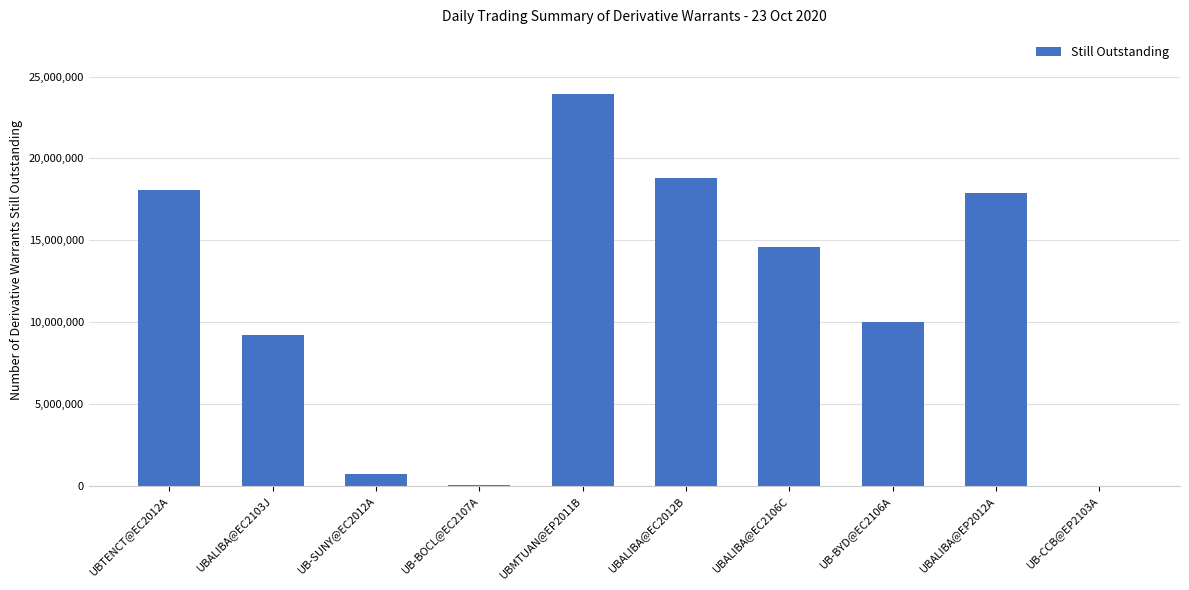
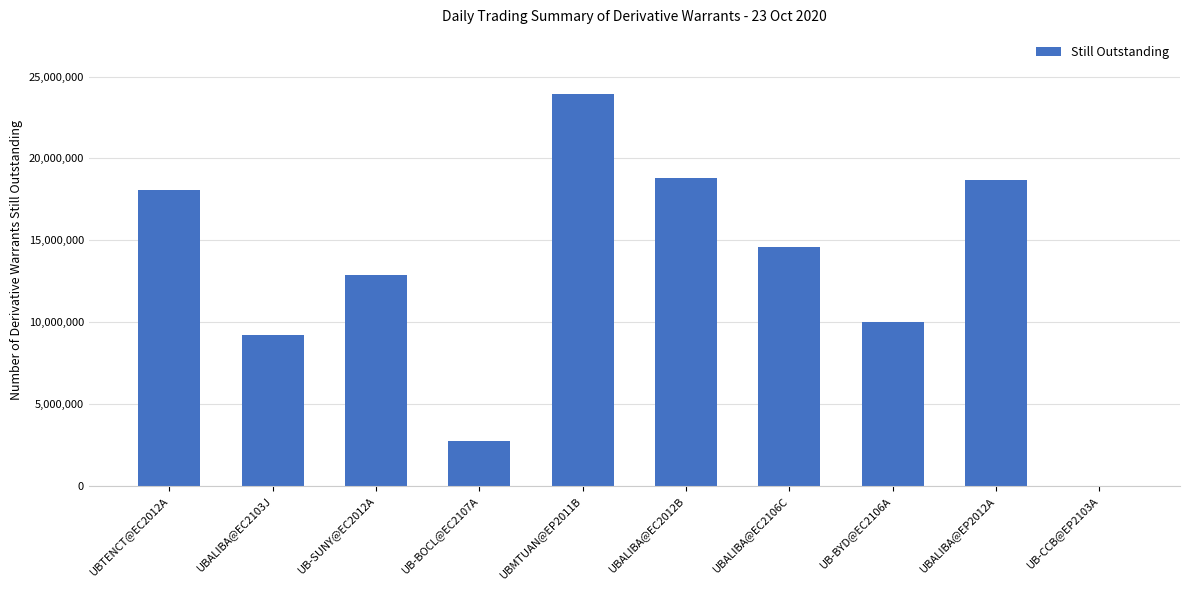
UB-SUNY@EC2012A: 700,000 -> 12,900,000
UB-BOCL@EC2107A: 0 -> 2,700,000
UBALIBA@EP2012A: 17,900,000 -> 18,700,000
